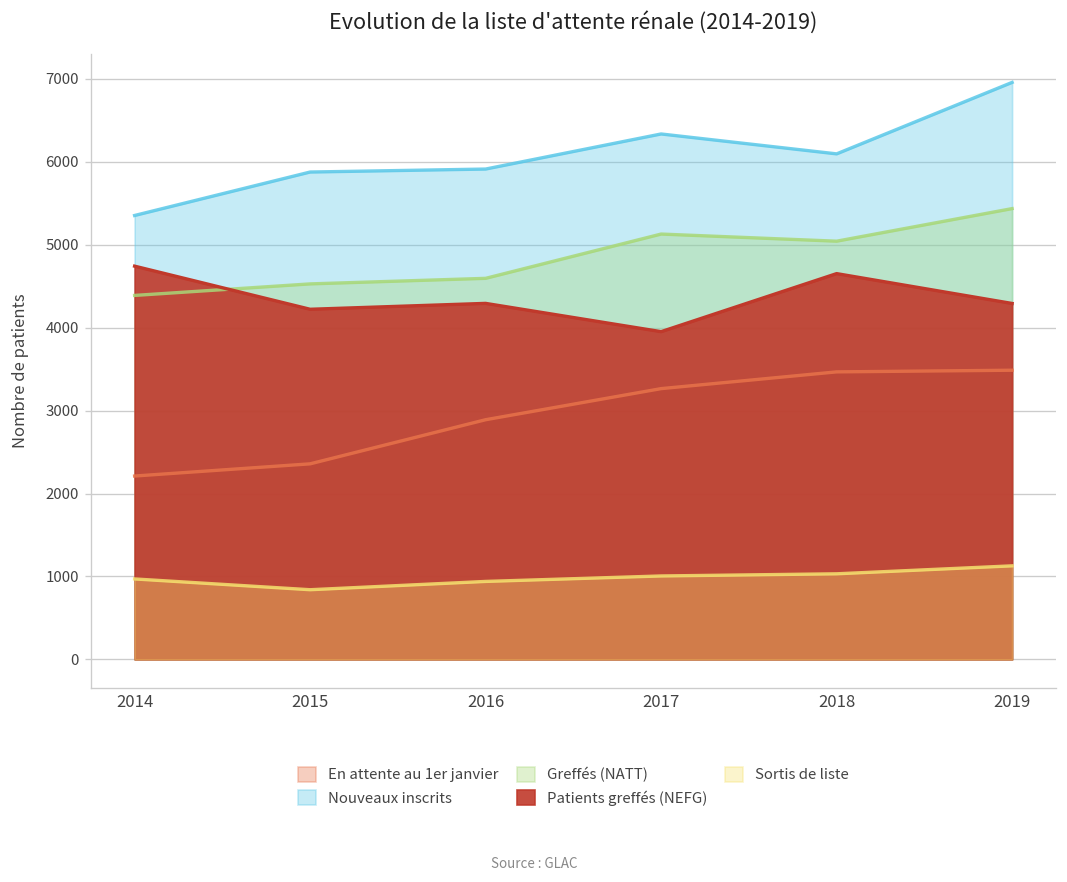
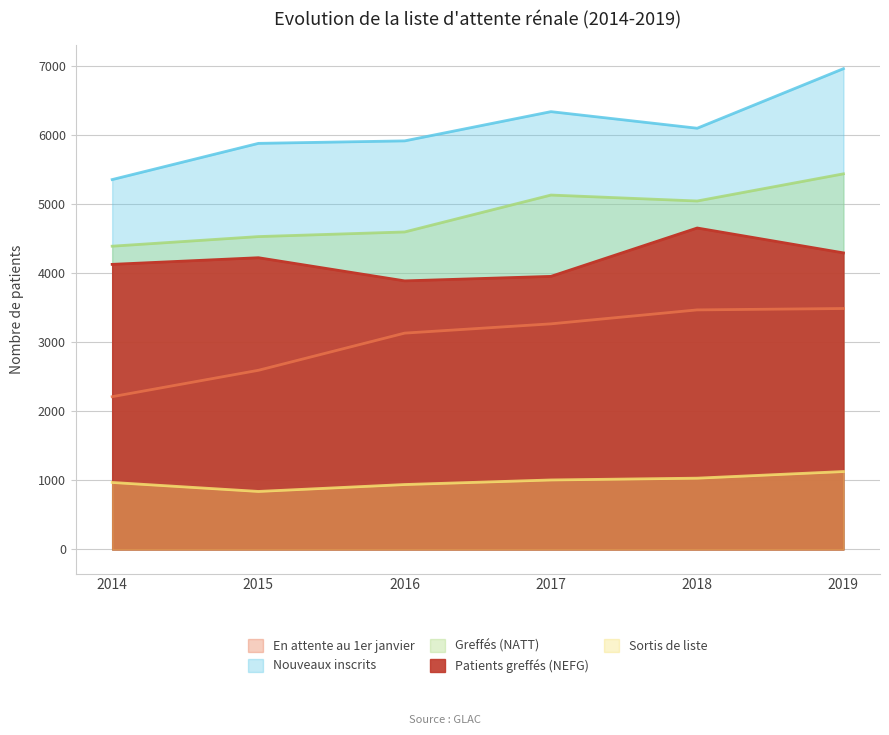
Patients greffés (NEFG), 2014: 4700 -> 4100
En attente au 1er janvier, 2015: 2400 -> 2600
En attente au 1er janvier, 2016: 2900 -> 3100
Patients greffés (NEFG), 2016: 4300 -> 3900
